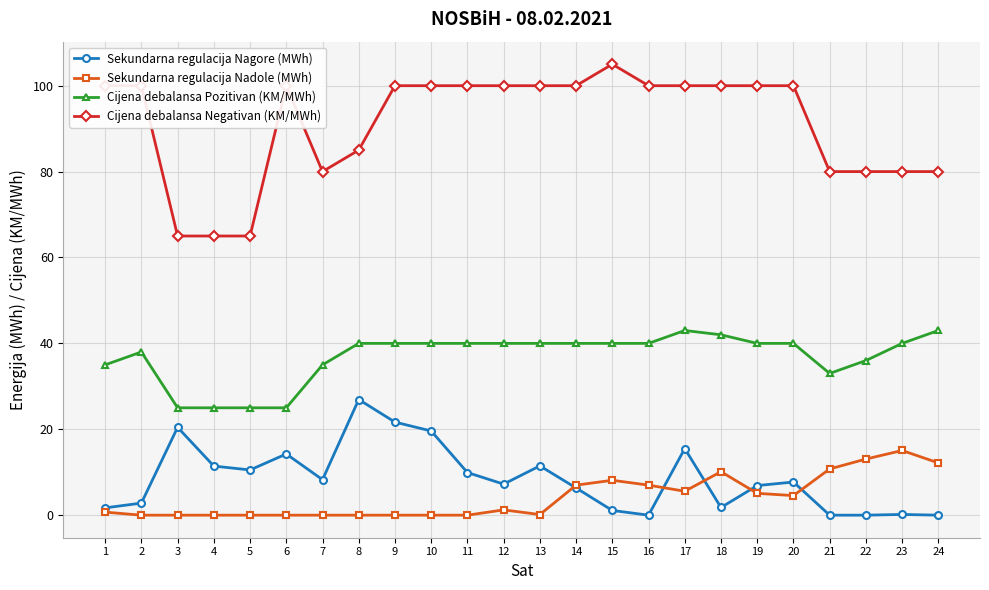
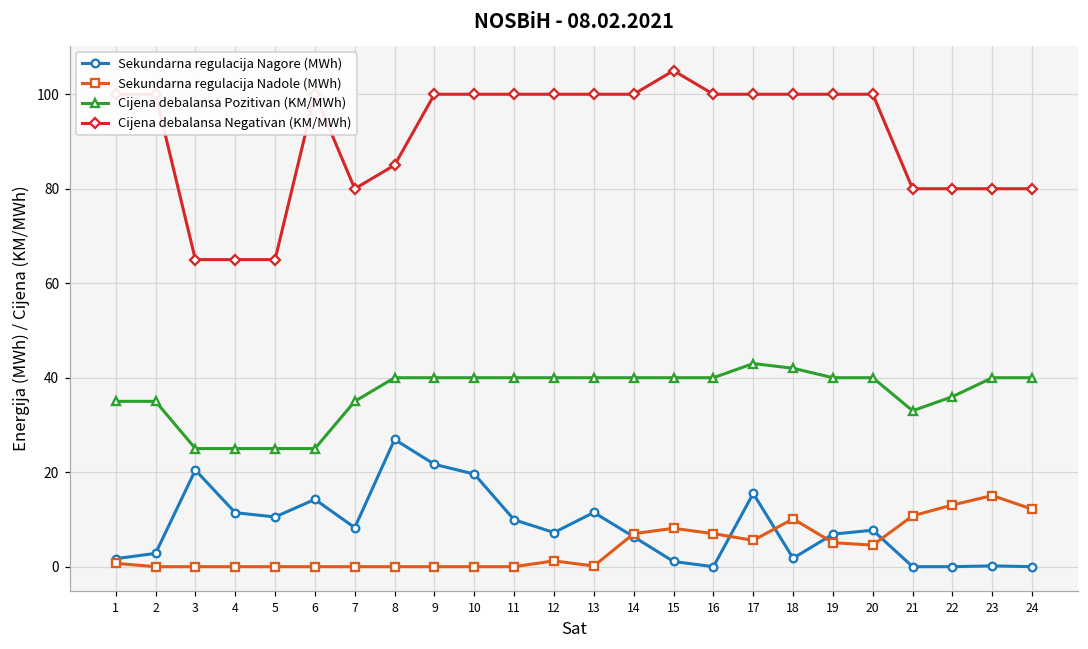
Cijena debalansa Pozitivan (KM/MWh), 2: 38 -> 35
Cijena debalansa Pozitivan (KM/MWh), 24: 43 -> 40
